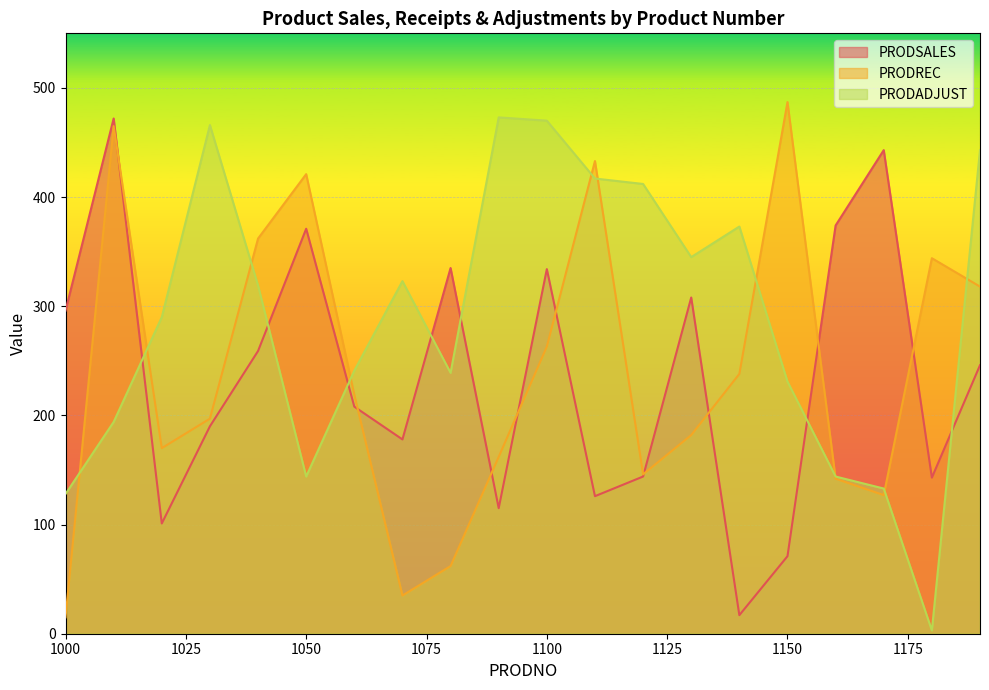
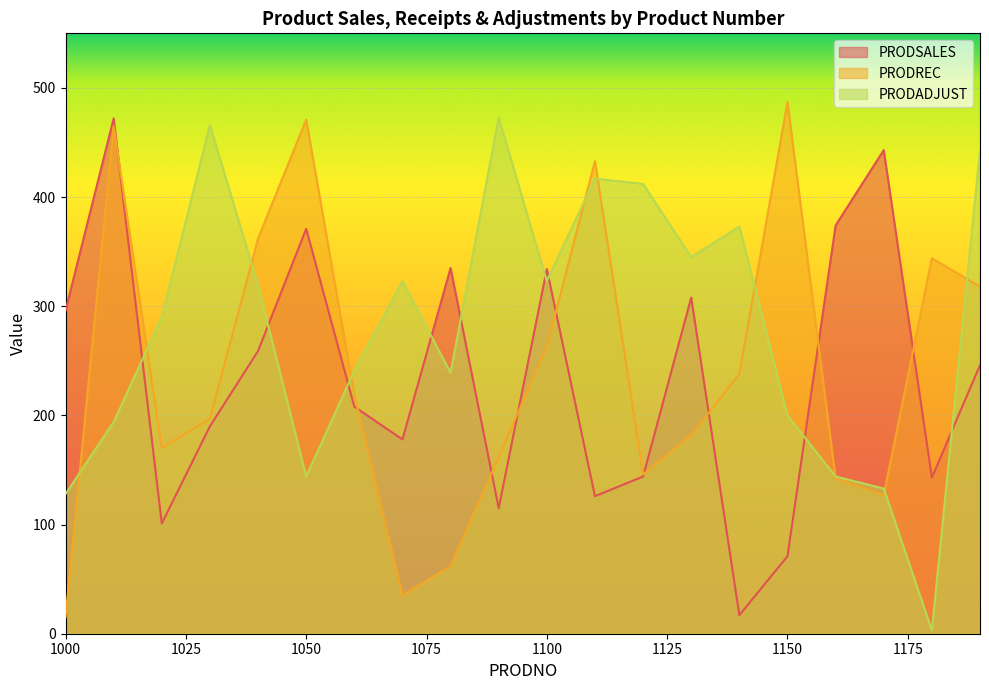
PRODREC, 1050: 421 -> 471
PRODADJUST, 1100: 470 -> 323
PRODADJUST, 1150: 231 -> 200
